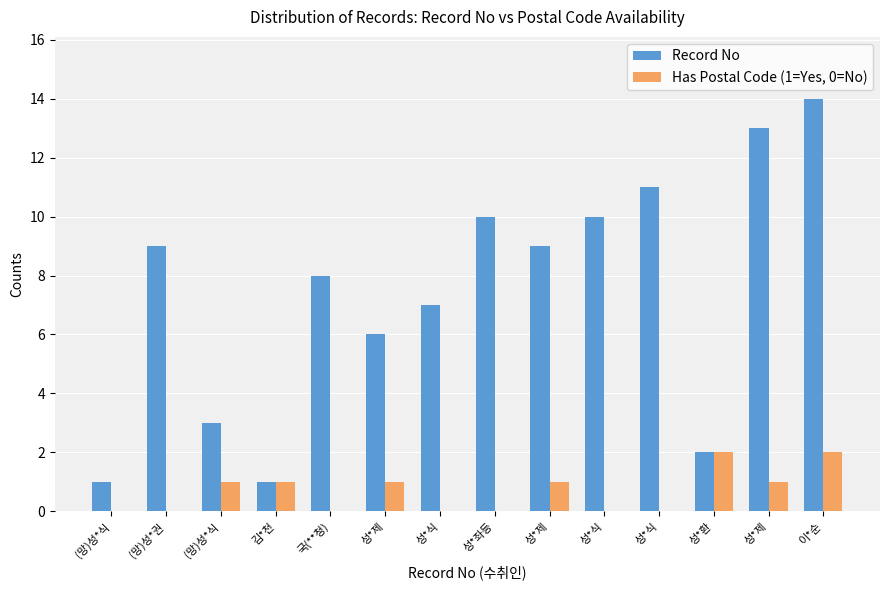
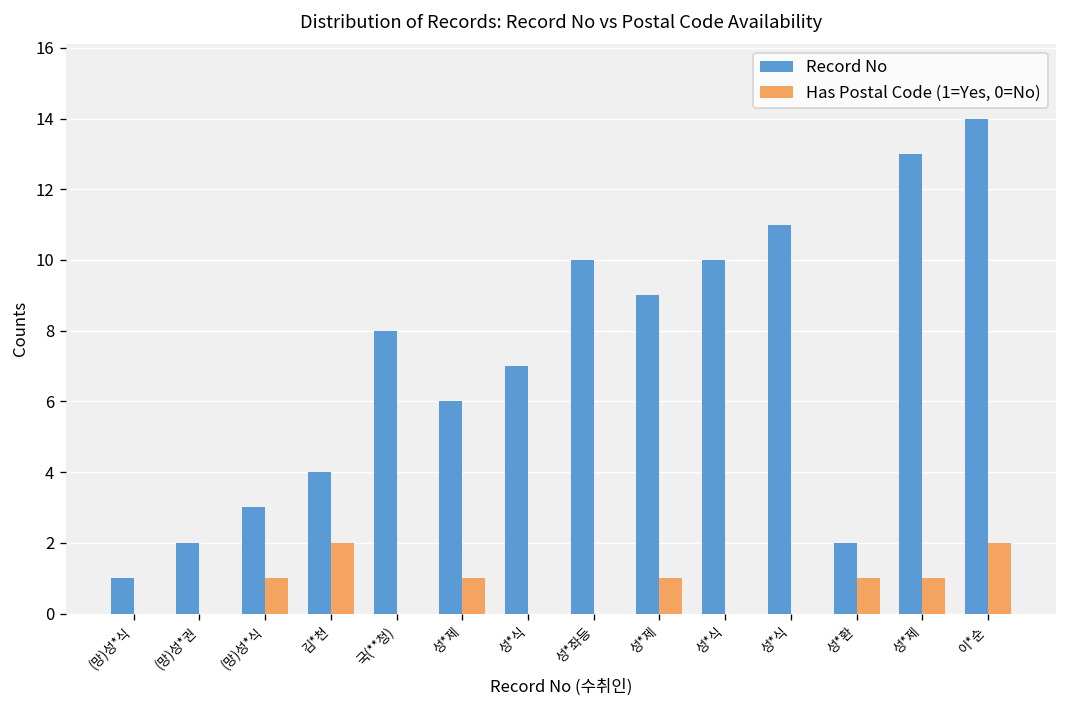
Record No, (망)성*권: 9 -> 2
Record No, 김*천: 1 -> 4
Has Postal Code (1=Yes, 0=No), 김*천: 1 -> 2
Has Postal Code (1=Yes, 0=No), 성*환: 2 -> 1
